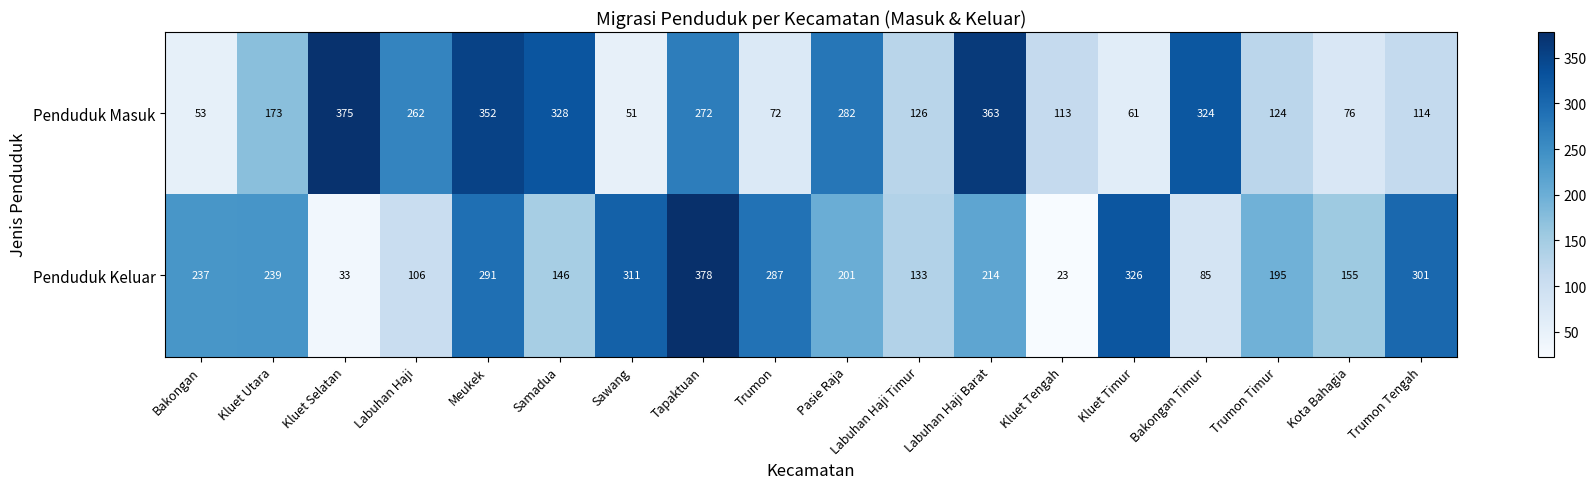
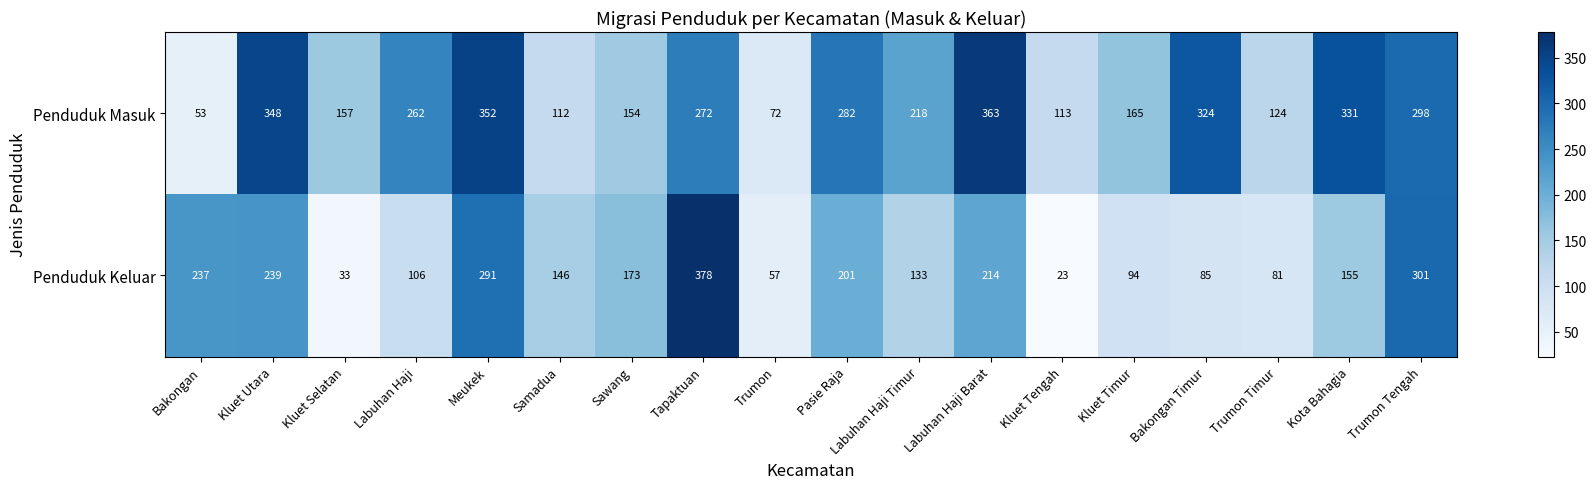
Penduduk Masuk, Kluet Utara: 173 -> 348
Penduduk Masuk, Kluet Selatan: 375 -> 157
Penduduk Masuk, Samadua: 328 -> 112
Penduduk Masuk, Sawang: 51 -> 154
Penduduk Masuk, Labuhan Haji Timur: 126 -> 218
Penduduk Masuk, Kluet Timur: 61 -> 165
Penduduk Masuk, Kota Bahagia: 76 -> 331
Penduduk Masuk, Trumon Tengah: 114 -> 298
Penduduk Keluar, Sawang: 311 -> 173
Penduduk Keluar, Trumon: 287 -> 57
Penduduk Keluar, Kluet Timur: 326 -> 94
Penduduk Keluar, Trumon Timur: 195 -> 81
